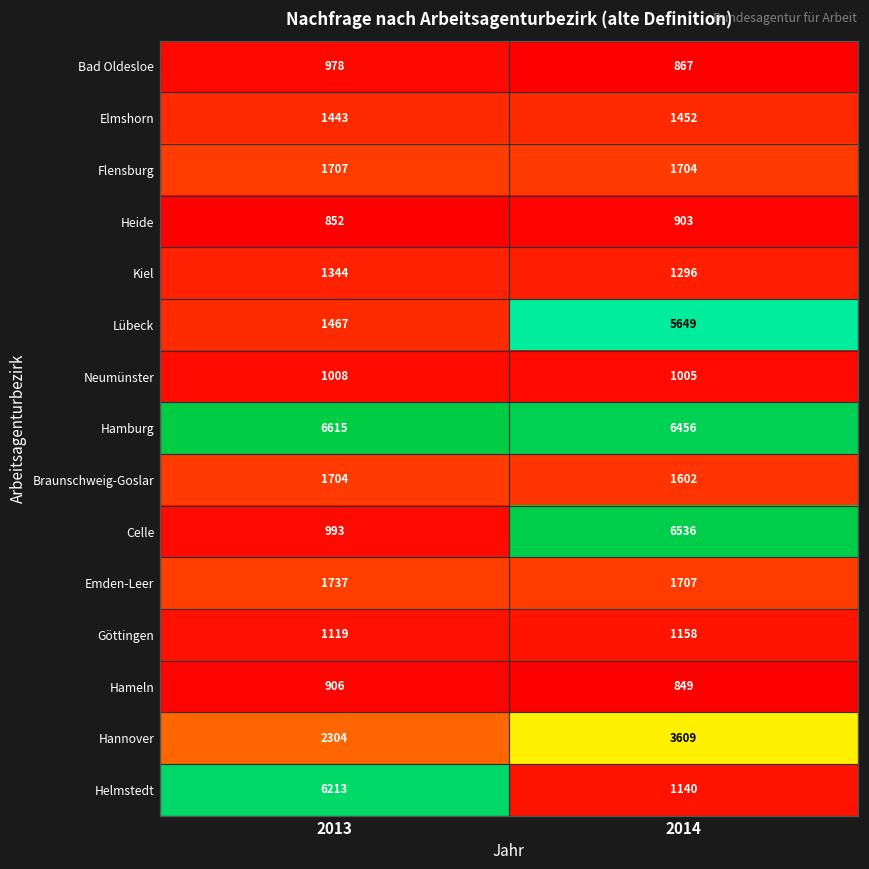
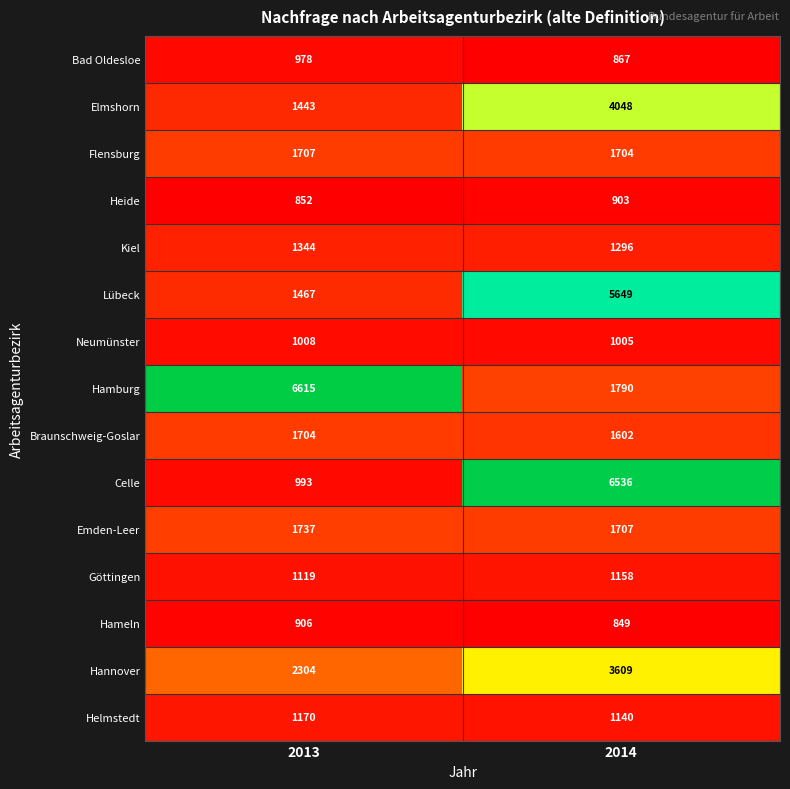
Elmshorn, 2014: 1452 -> 4048
Hamburg, 2014: 6456 -> 1790
Helmstedt, 2013: 6213 -> 1170
